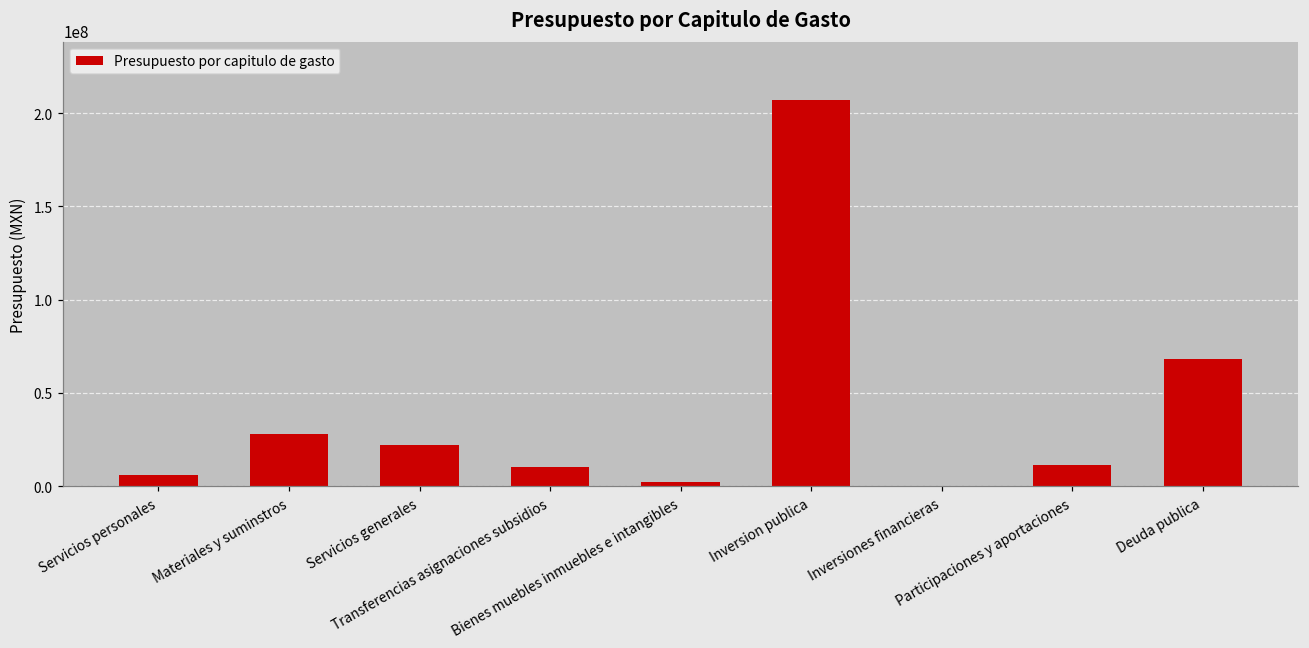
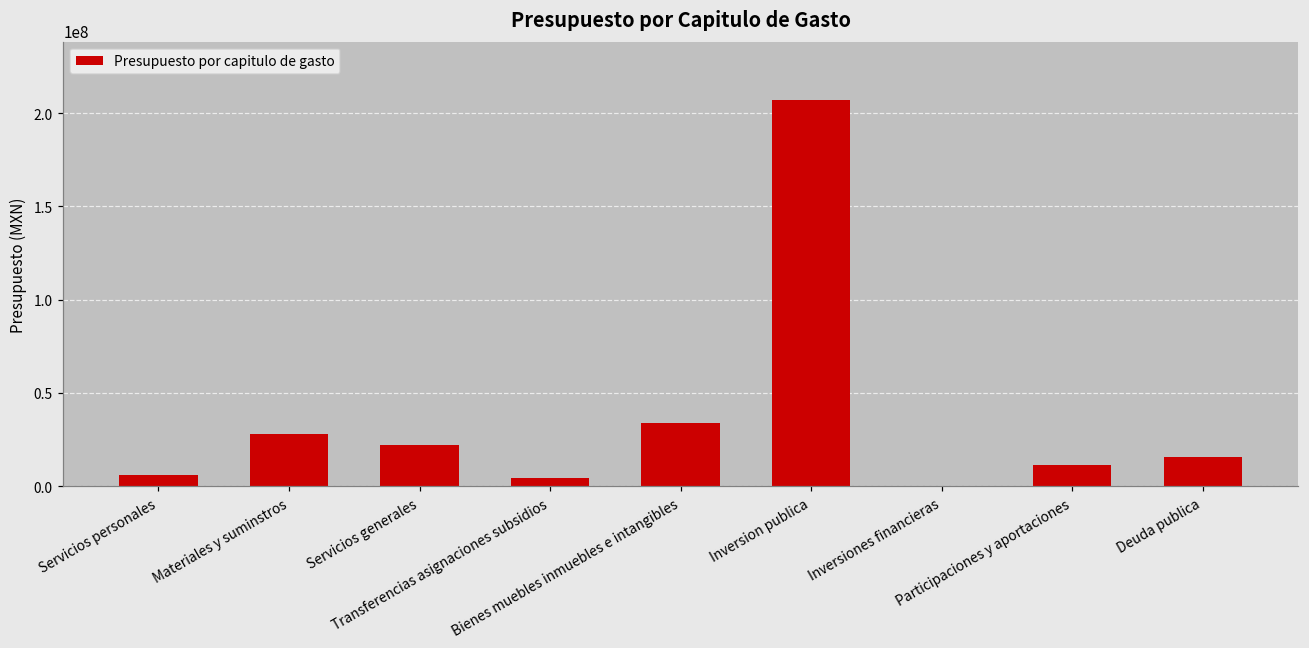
Transferencias asignaciones subsidios: 10000000 -> 4000000
Bienes muebles inmuebles e intangibles: 2000000 -> 34000000
Deuda publica: 68000000 -> 16000000
